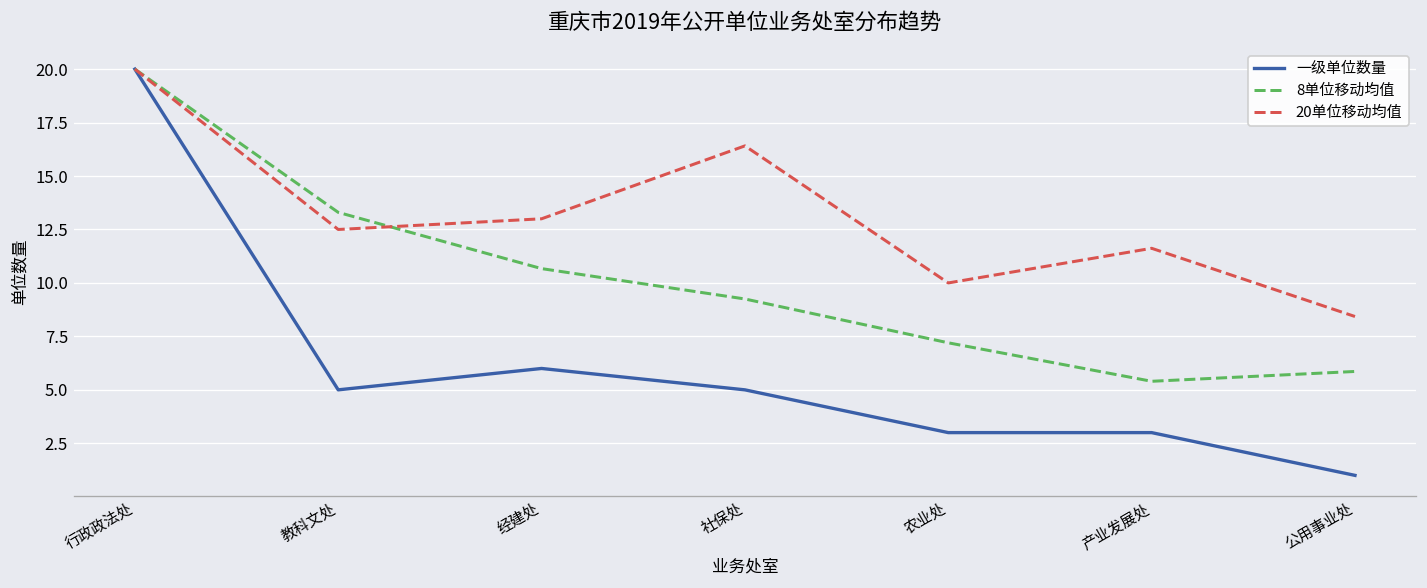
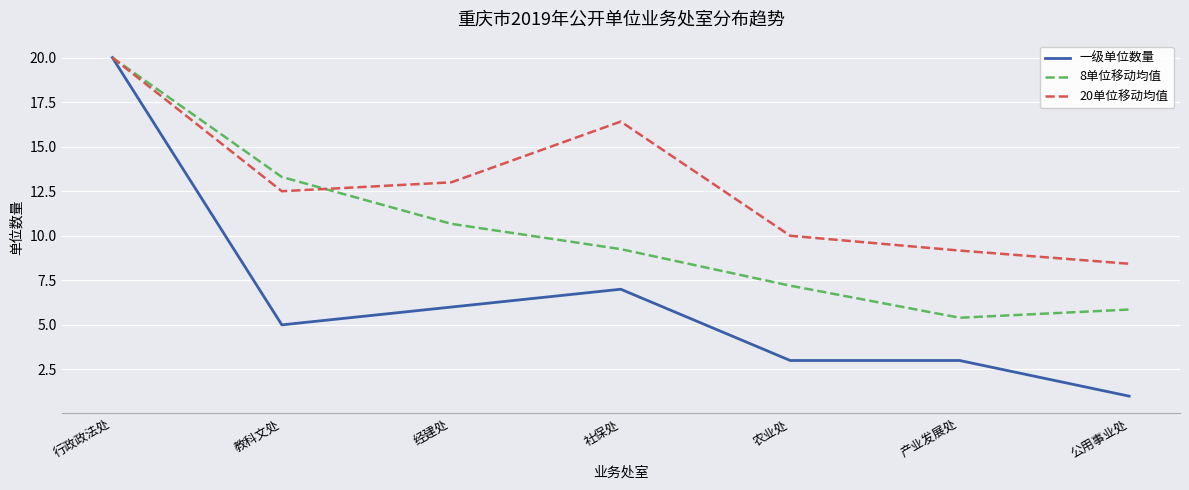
一级单位数量, 社保处: 5 -> 7
20单位移动均值, 产业发展处: 11.6 -> 9.2
